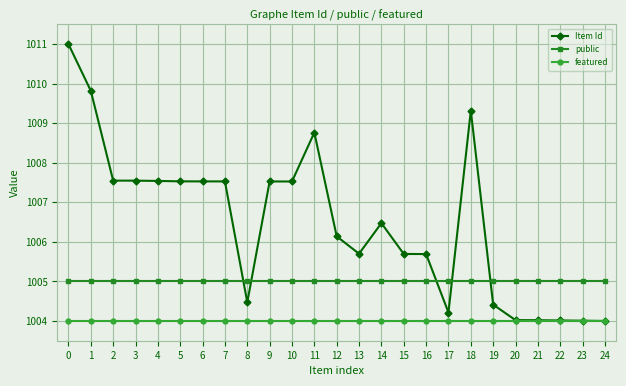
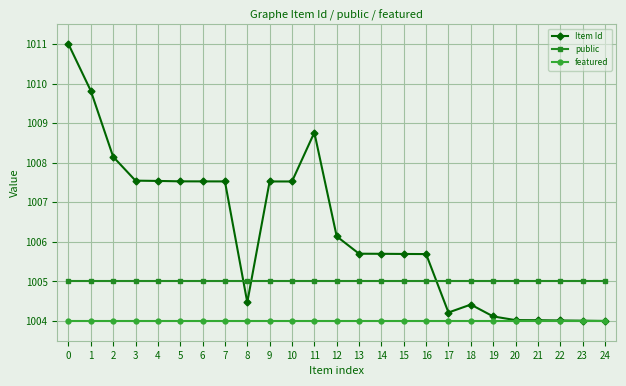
Item Id, 2: 1007.5 -> 1008.2
Item Id, 14: 1006.5 -> 1005.7
Item Id, 18: 1009.3 -> 1004.4
Item Id, 19: 1004.4 -> 1004.1
